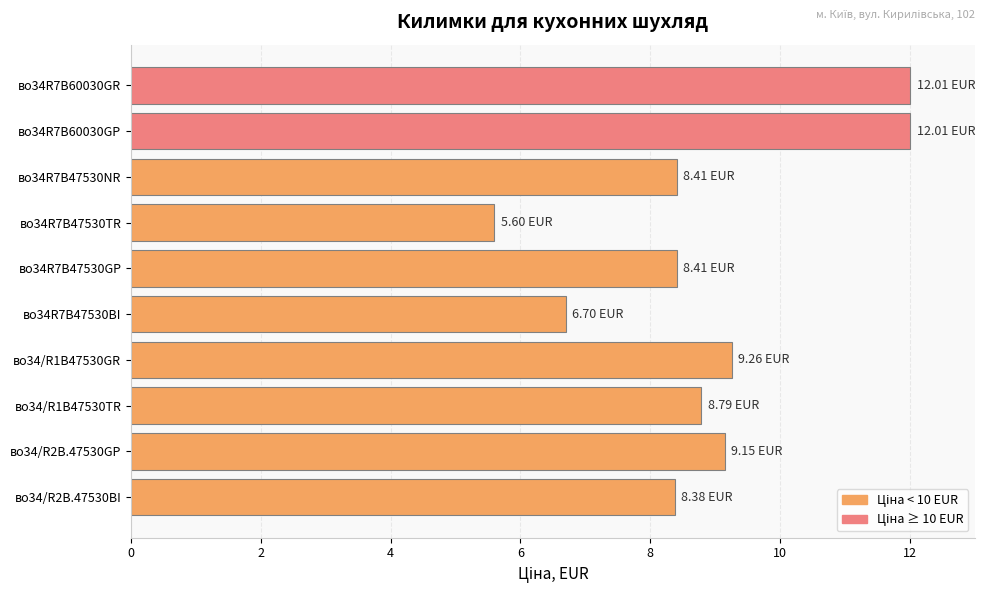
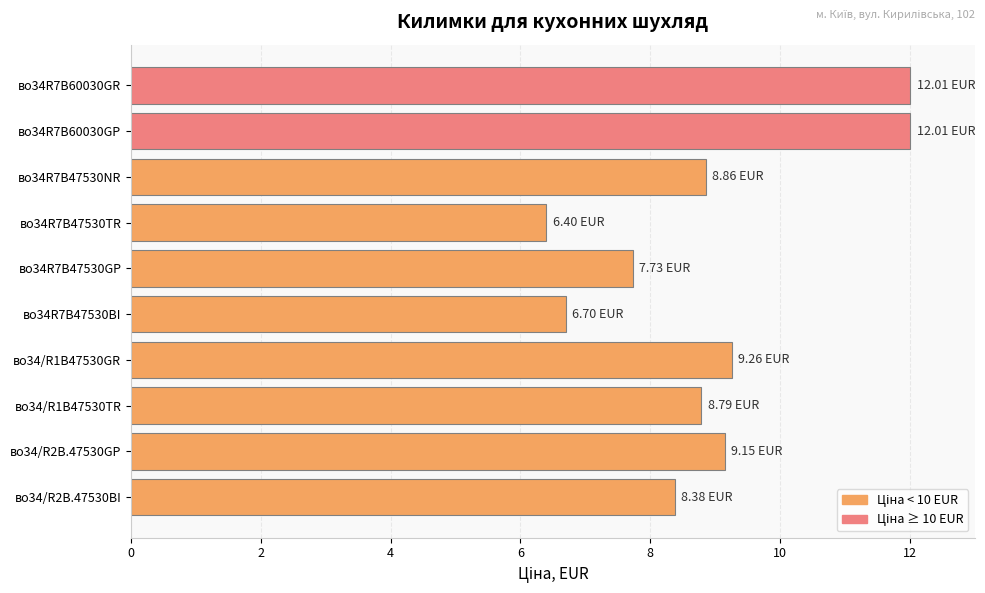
во34R7B47530NR: 8.41 -> 8.86
во34R7B47530TR: 5.60 -> 6.40
во34R7B47530GP: 8.41 -> 7.73
